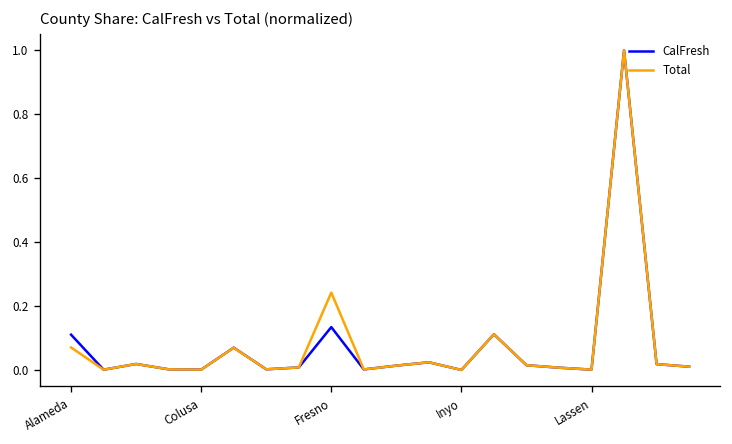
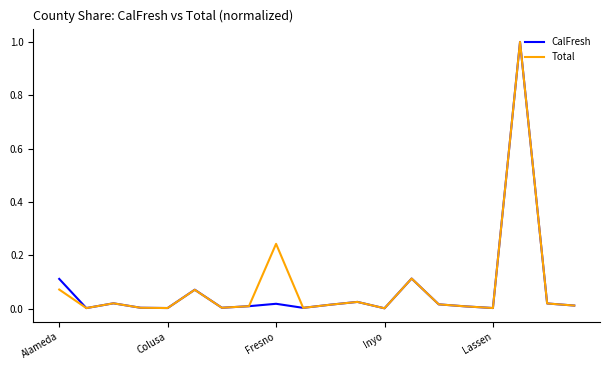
CalFresh, Fresno: 0.14 -> 0.02
